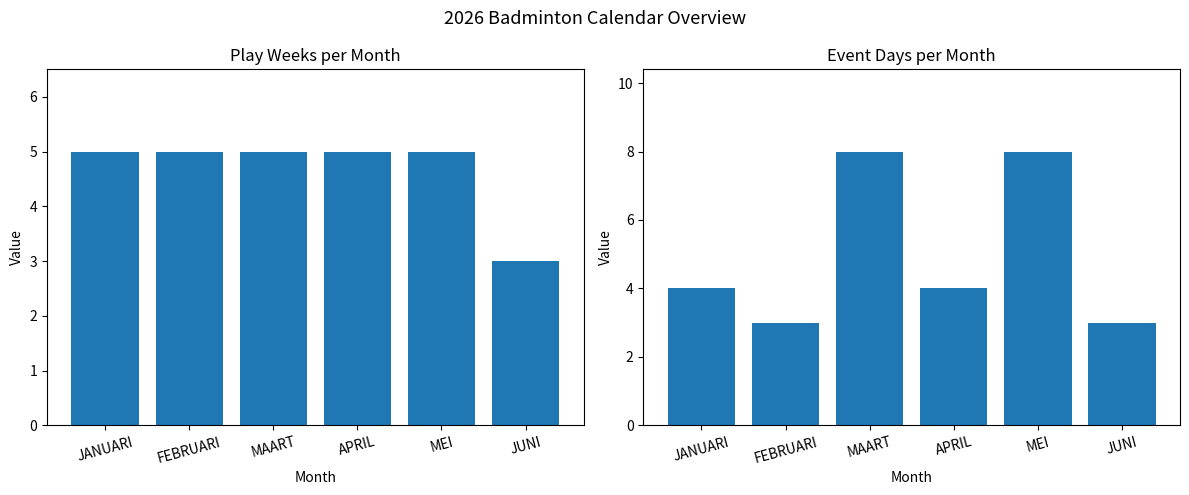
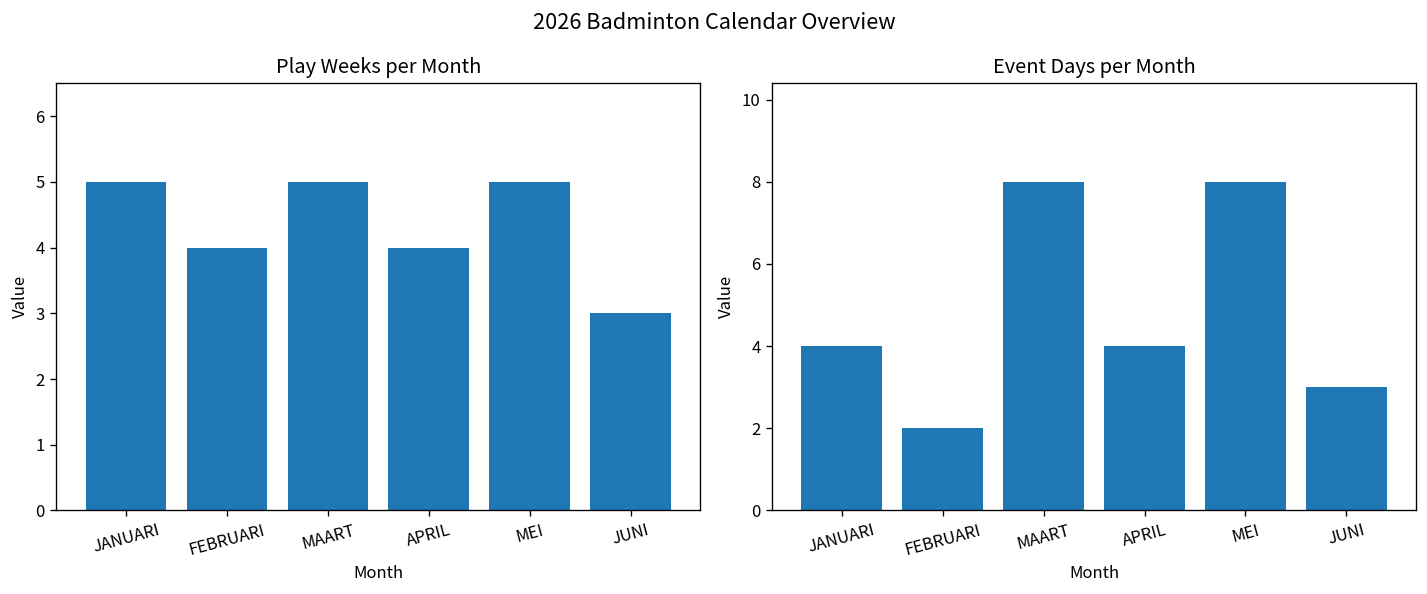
Play Weeks per Month, FEBRUARI: 5 -> 4
Play Weeks per Month, APRIL: 5 -> 4
Event Days per Month, FEBRUARI: 3 -> 2
